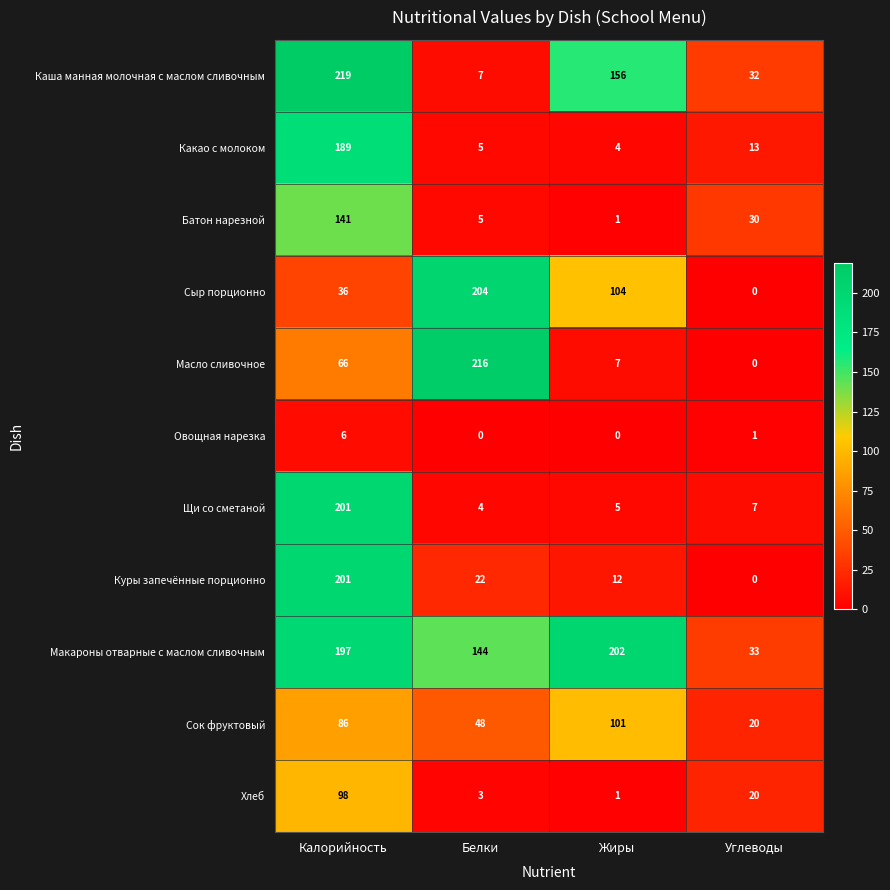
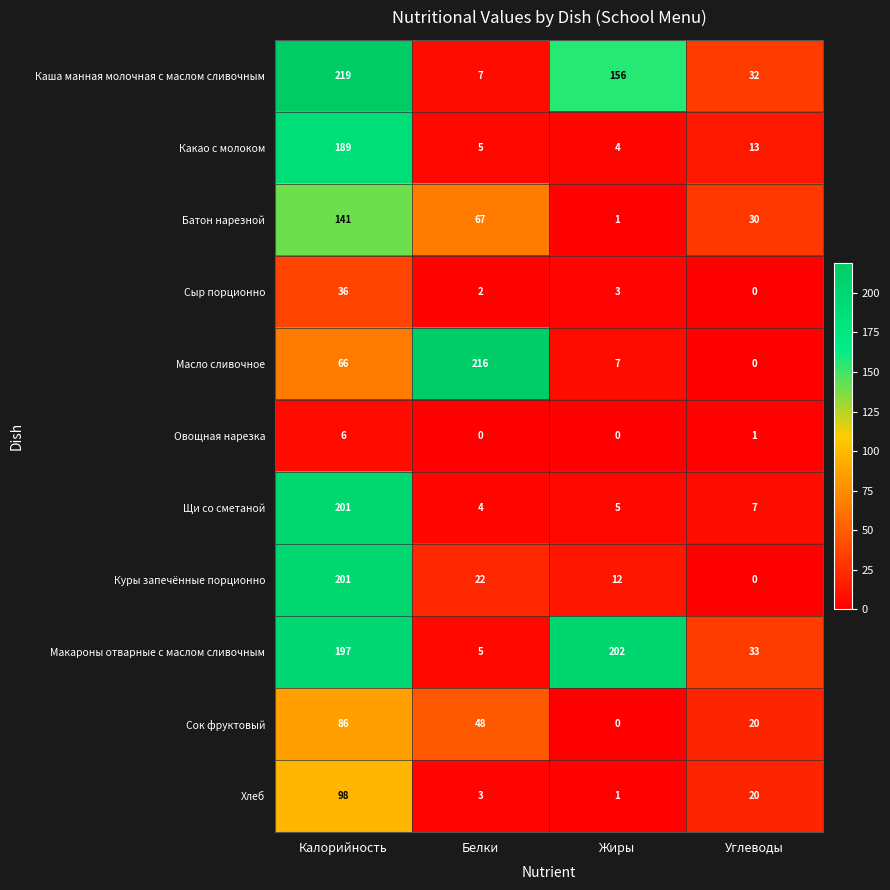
Батон нарезной, Белки: 5 -> 67
Сыр порционно, Белки: 204 -> 2
Сыр порционно, Жиры: 104 -> 3
Макароны отварные с маслом сливочным, Белки: 144 -> 5
Сок фруктовый, Жиры: 101 -> 0
